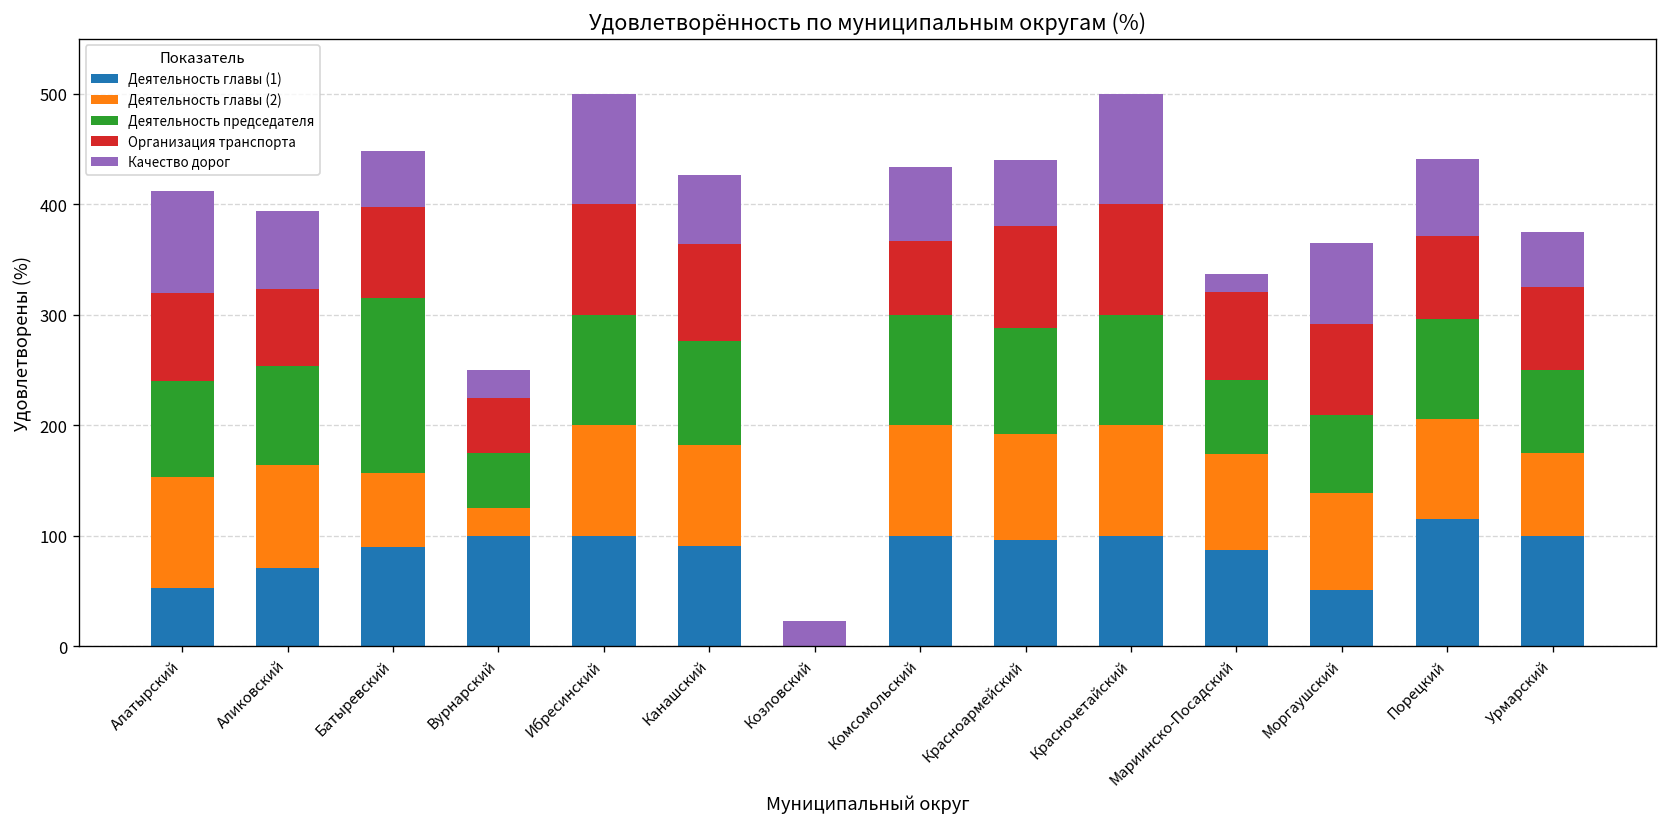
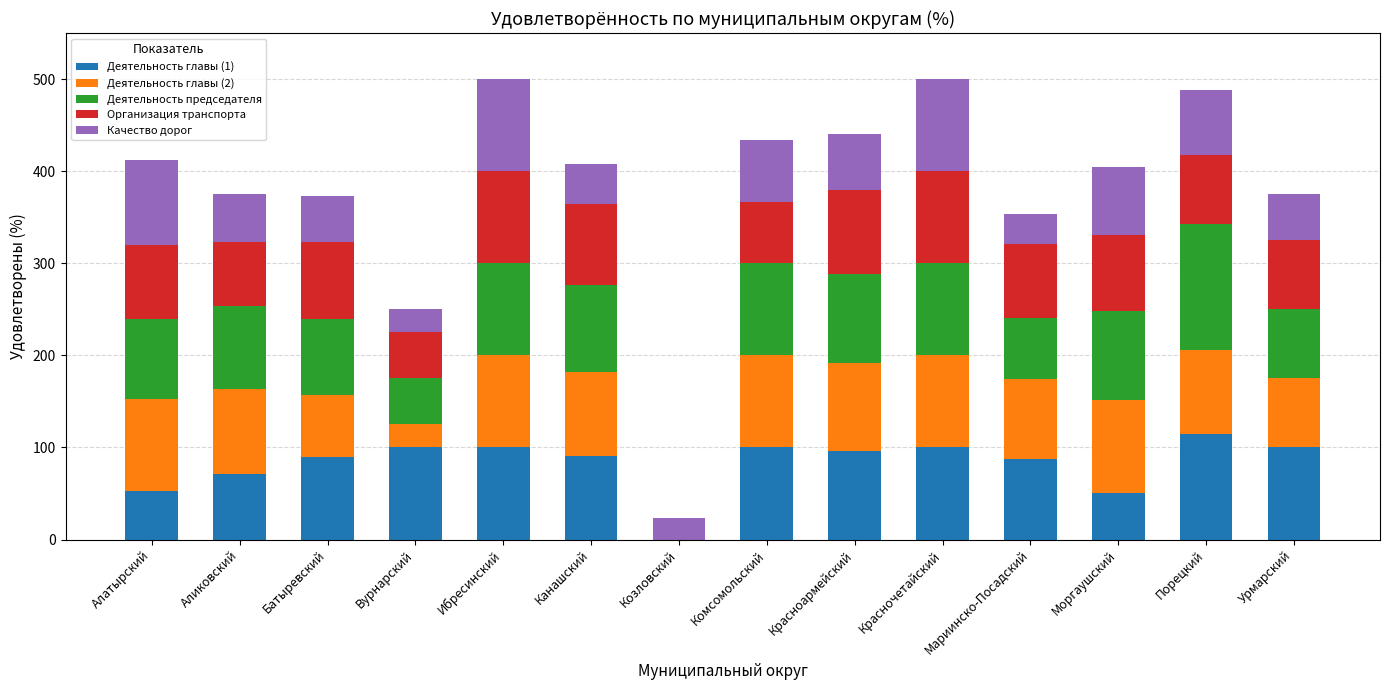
Качество дорог, Аликовский: 70 -> 50
Деятельность председателя, Батыревский: 160 -> 80
Качество дорог, Канашский: 60 -> 40
Качество дорог, Мариинско-Посадский: 20 -> 30
Деятельность главы (2), Моргаушский: 90 -> 100
Деятельность председателя, Моргаушский: 70 -> 100
Деятельность председателя, Порецкий: 90 -> 140
